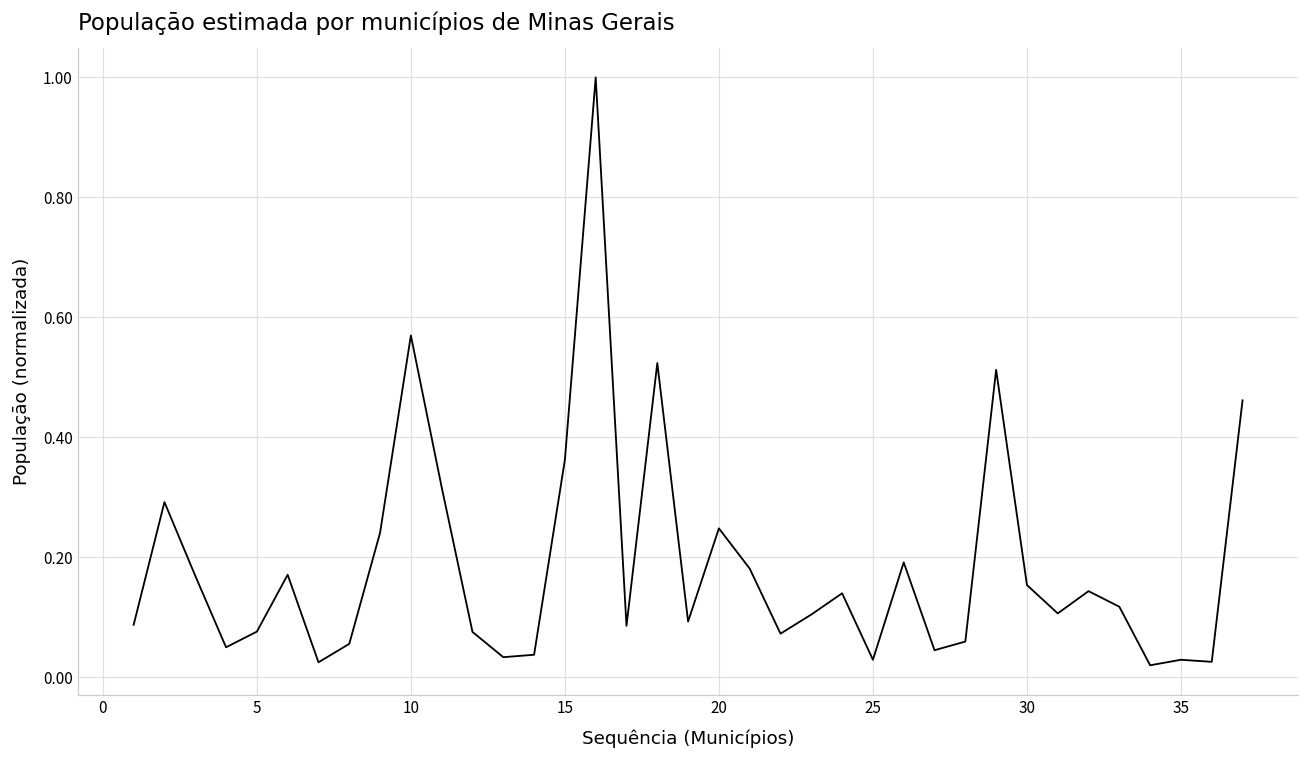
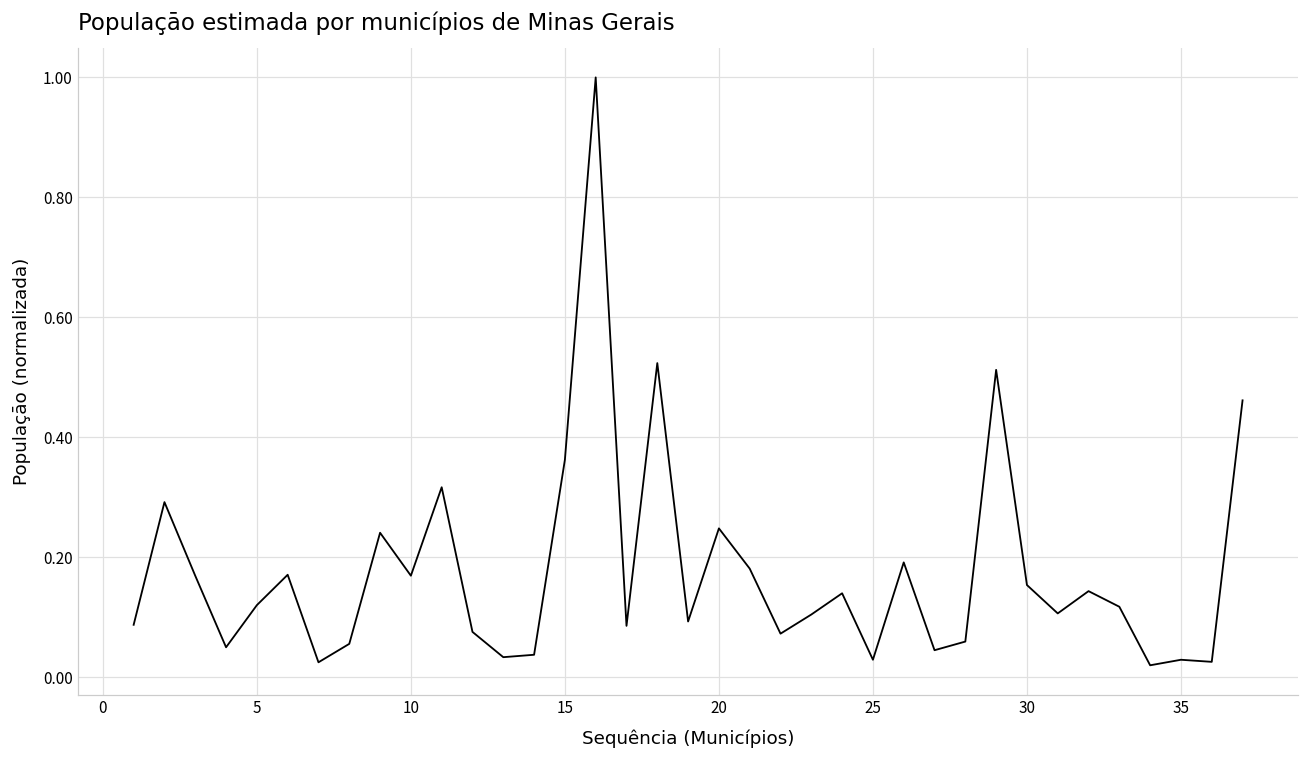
5: 0.08 -> 0.12
10: 0.57 -> 0.17
